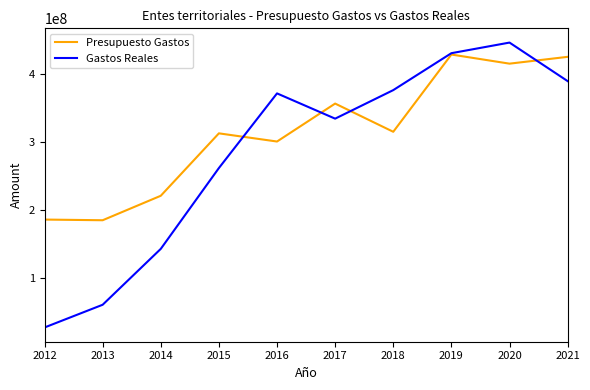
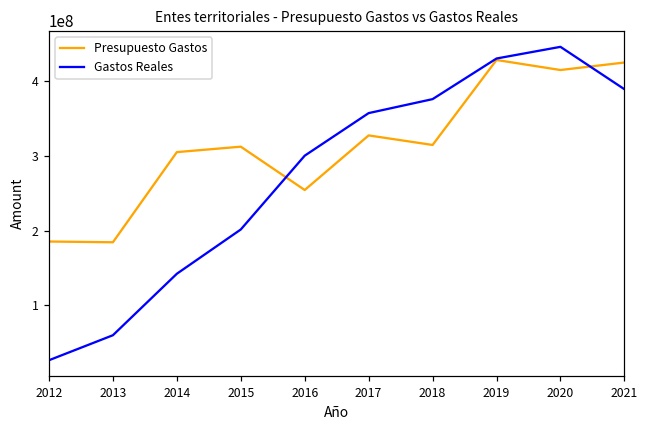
Presupuesto Gastos, 2014: 220000000 -> 300000000
Gastos Reales, 2015: 260000000 -> 200000000
Presupuesto Gastos, 2016: 300000000 -> 250000000
Gastos Reales, 2016: 370000000 -> 300000000
Presupuesto Gastos, 2017: 360000000 -> 330000000
Gastos Reales, 2017: 330000000 -> 360000000
